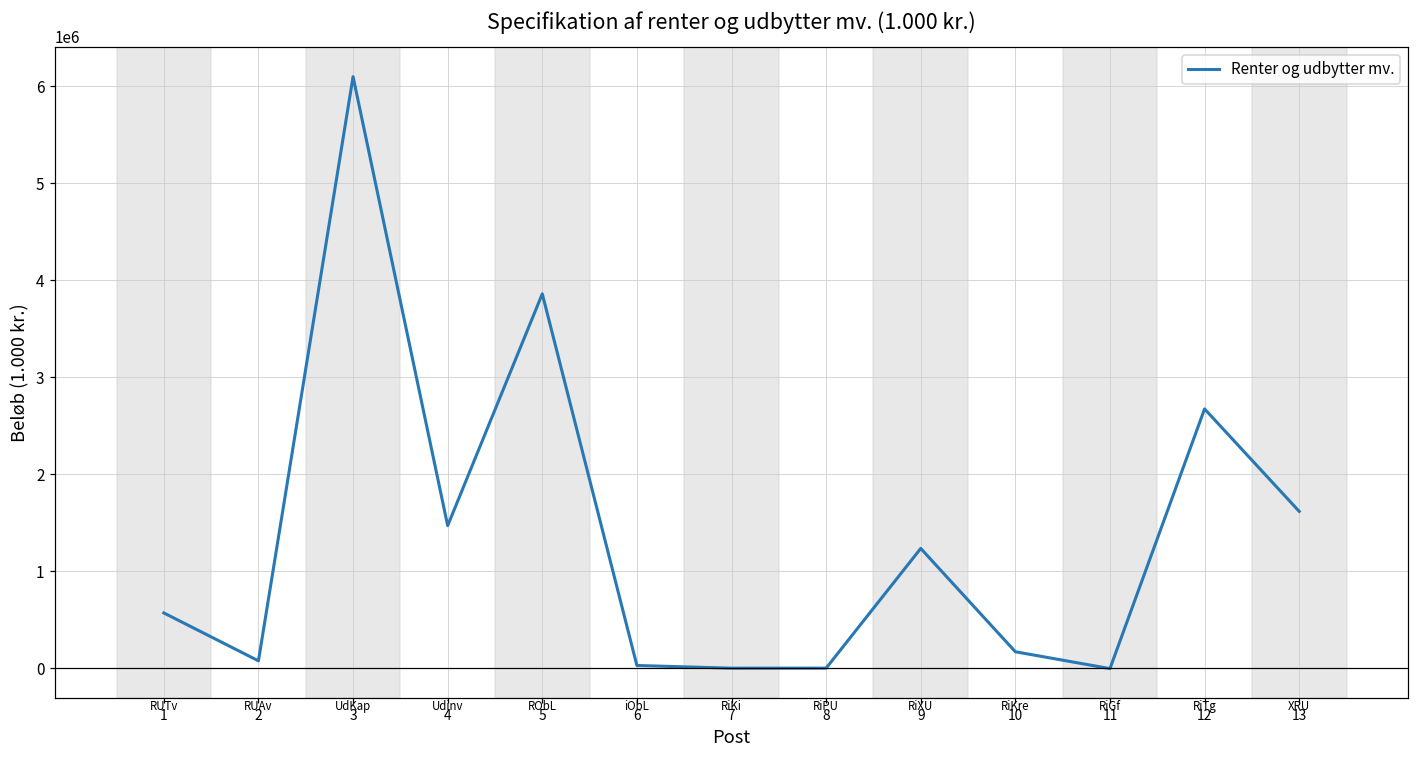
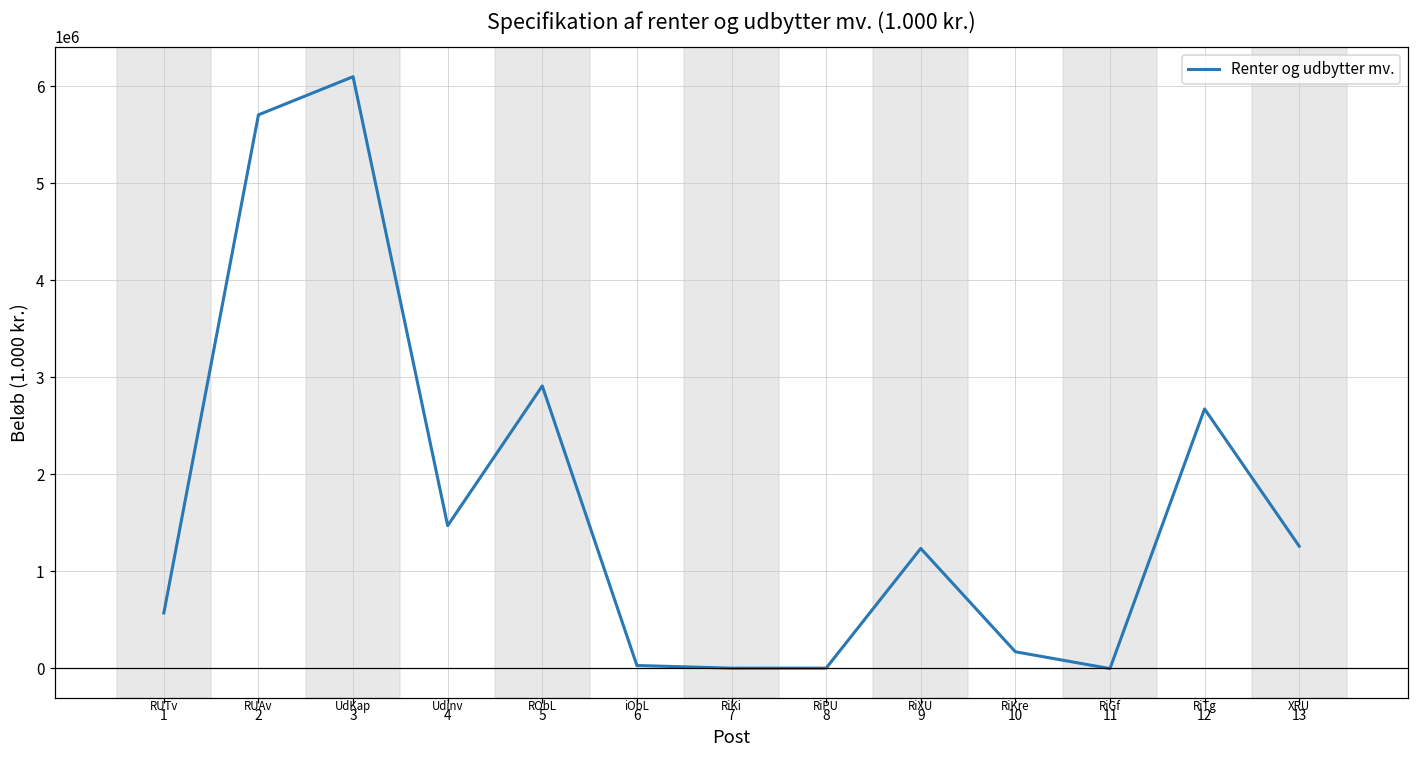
2: 100000 -> 5700000
5: 3900000 -> 2900000
13: 1600000 -> 1300000
